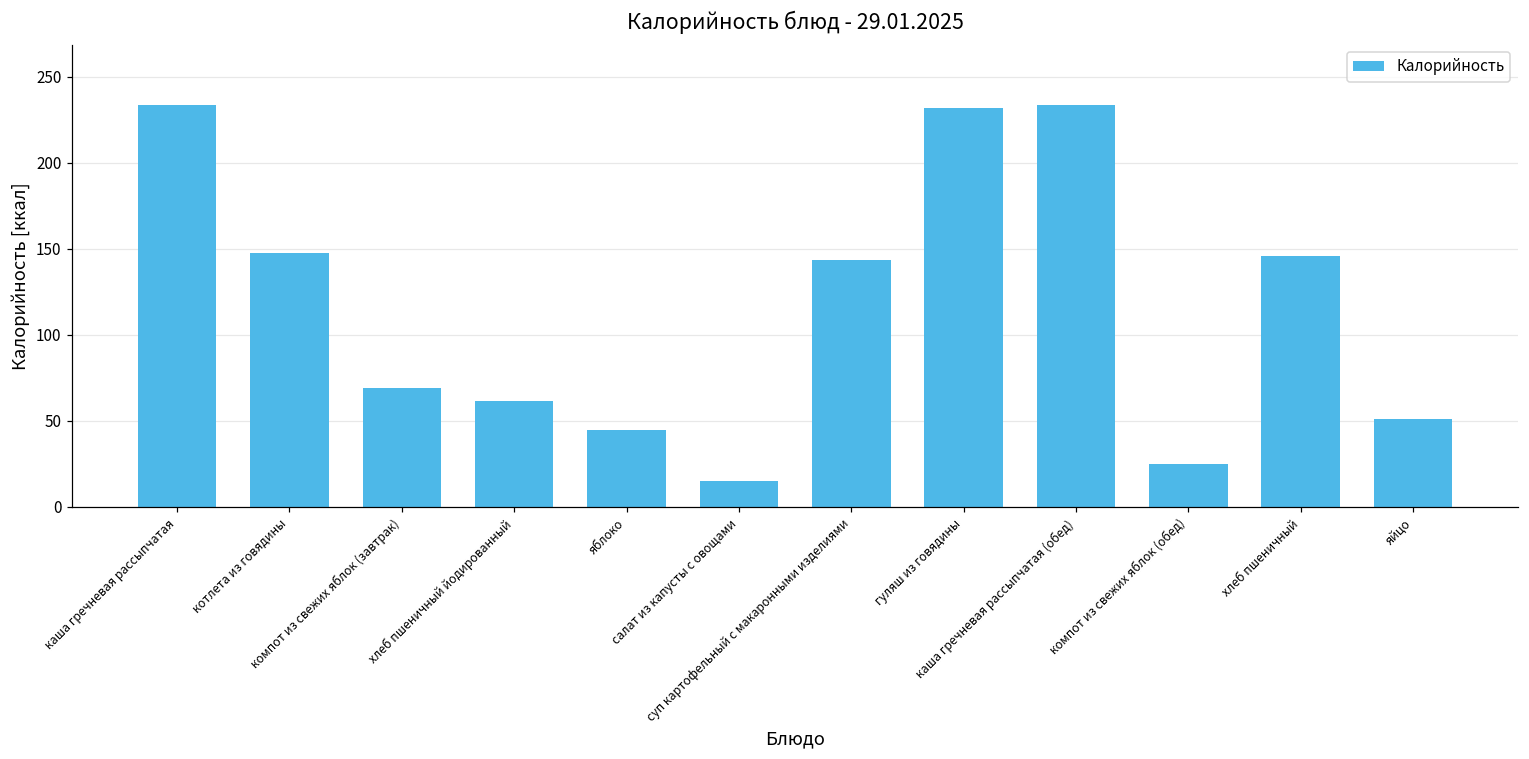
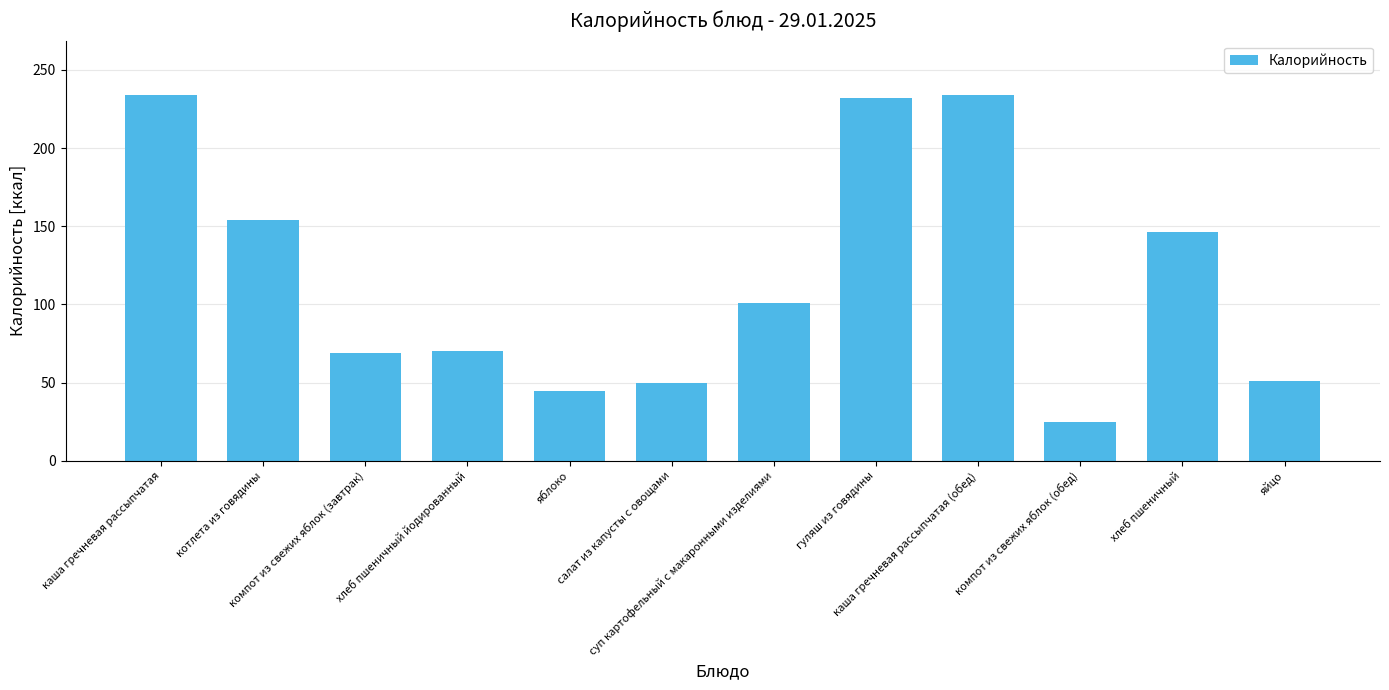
котлета из говядины: 148 -> 154
хлеб пшеничный йодированный: 62 -> 70
салат из капусты с овощами: 15 -> 50
суп картофельный с макаронными изделиями: 143 -> 101
